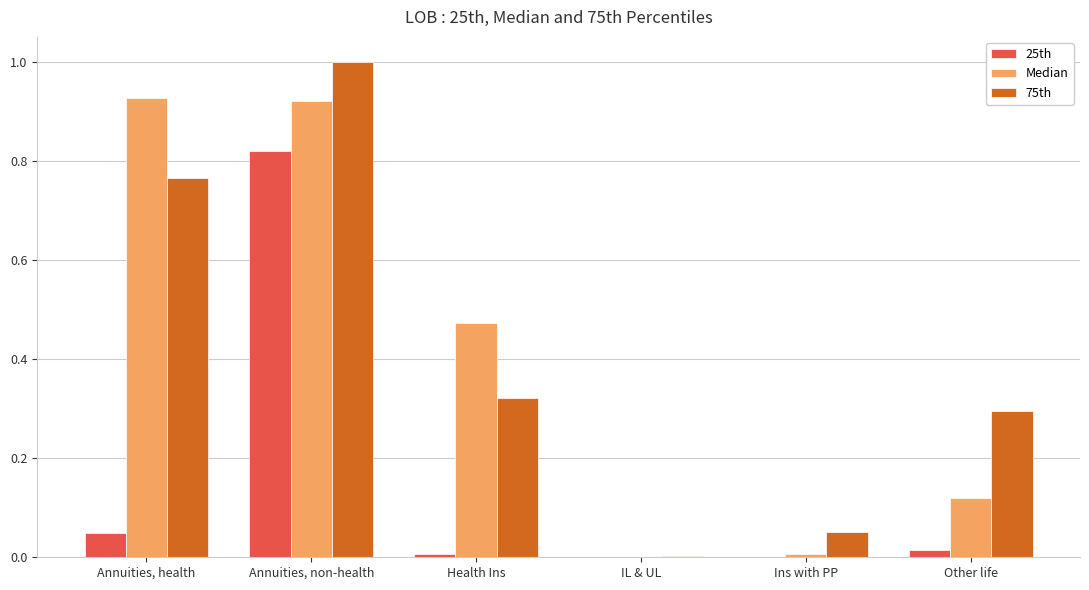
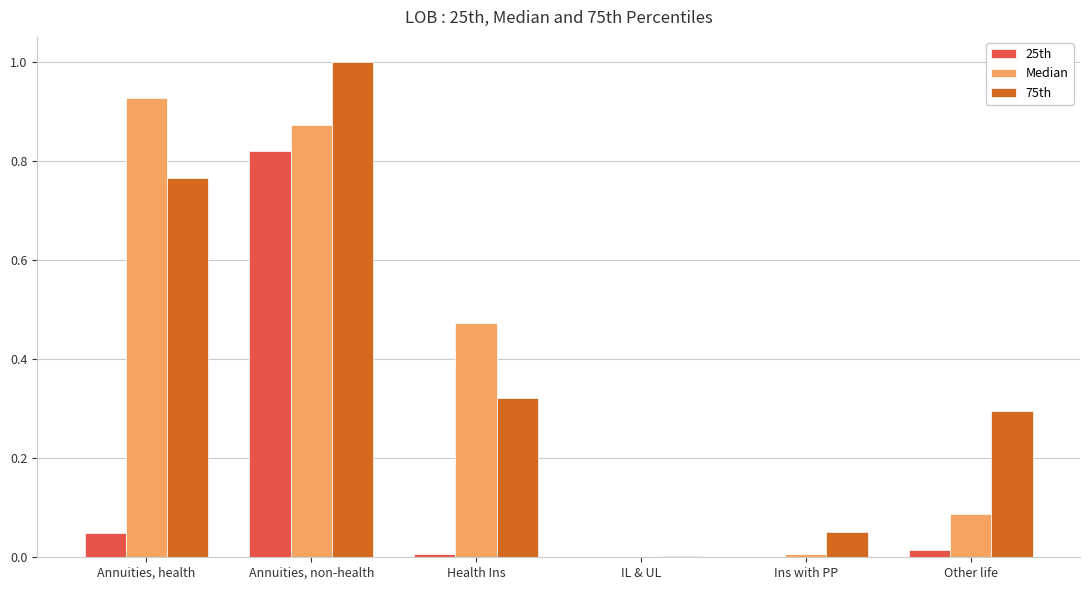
Median, Annuities, non-health: 0.92 -> 0.87
Median, Other life: 0.12 -> 0.09
